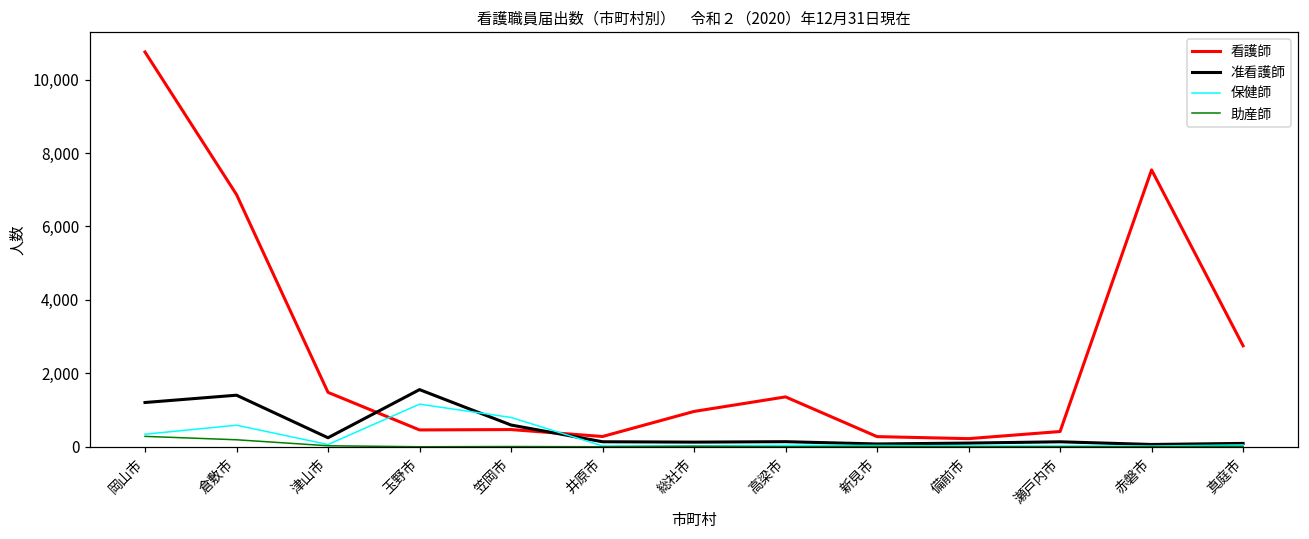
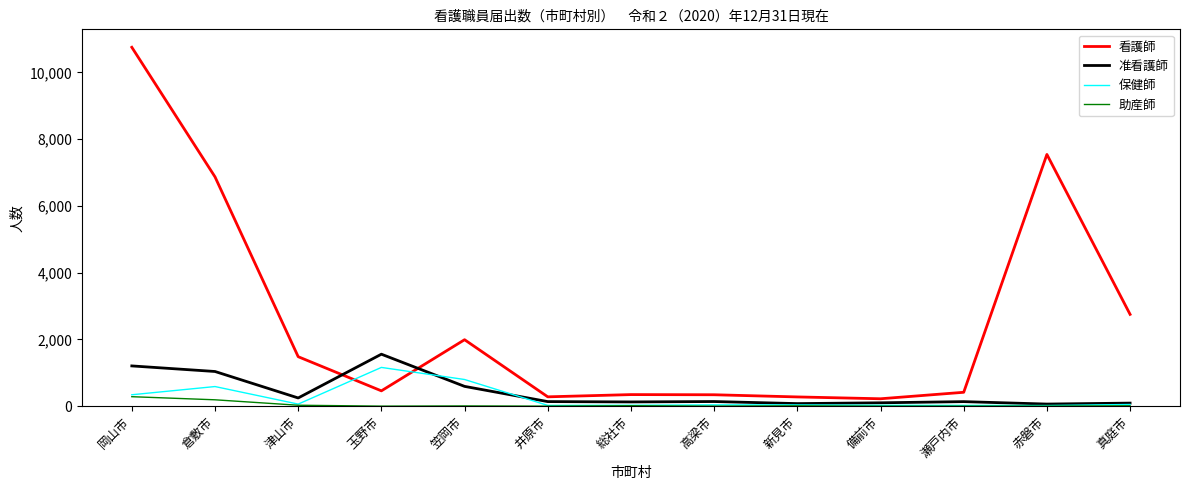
准看護師, 倉敷市: 1,400 -> 1,000
看護師, 笠岡市: 500 -> 2,000
看護師, 総社市: 1,000 -> 300
看護師, 高梁市: 1,400 -> 300
